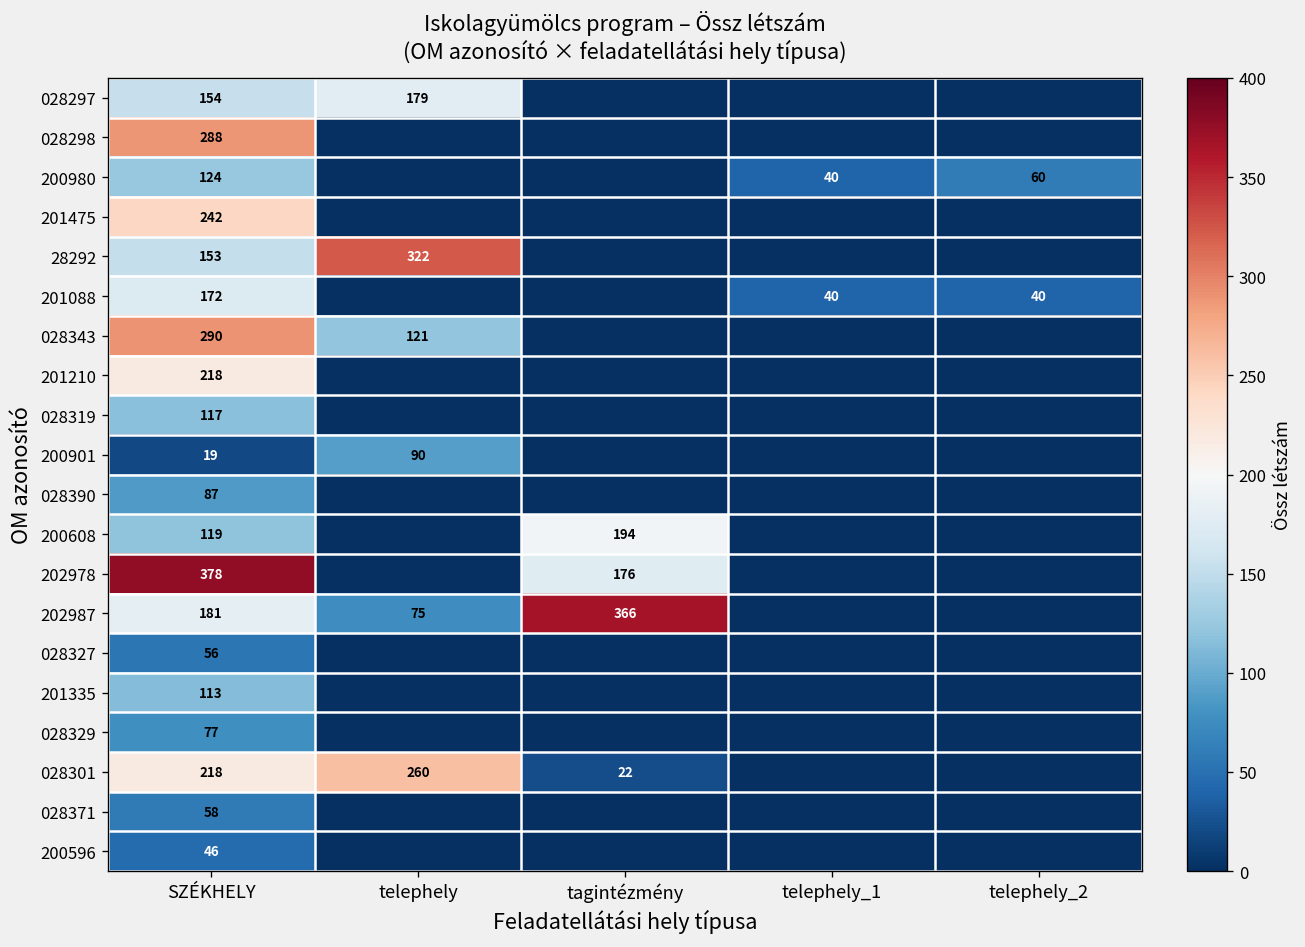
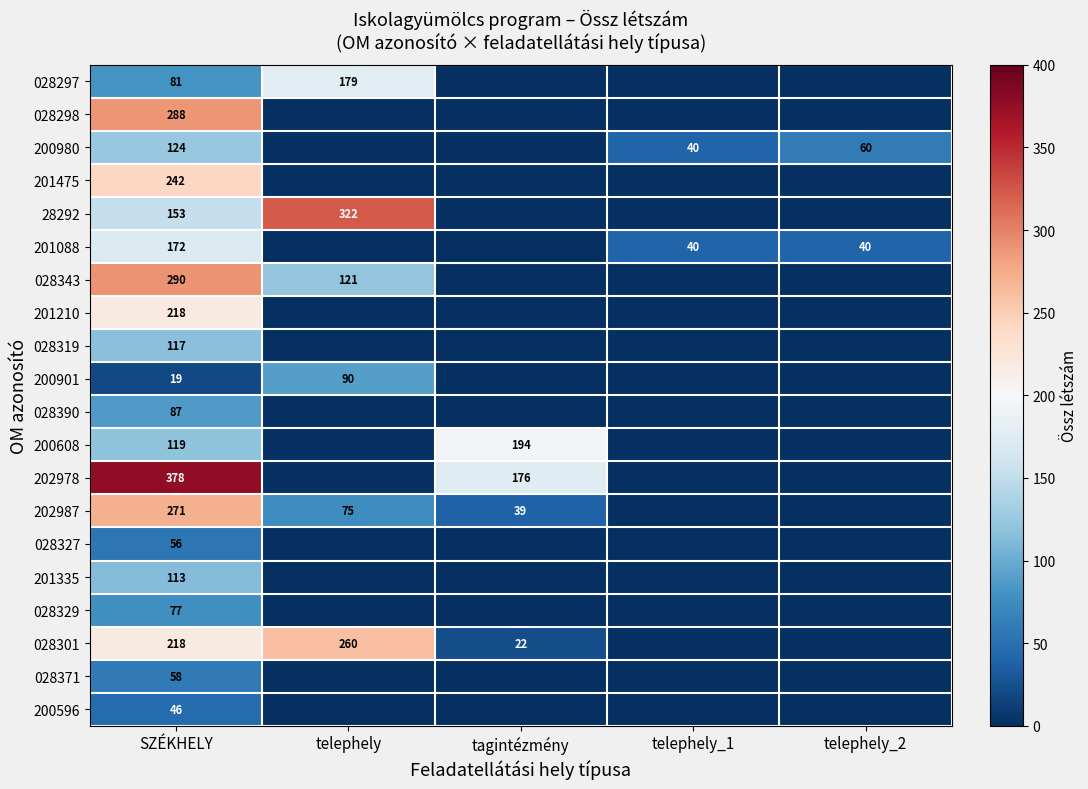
028297, SZÉKHELY: 154 -> 81
202987, SZÉKHELY: 181 -> 271
202987, tagintézmény: 366 -> 39
